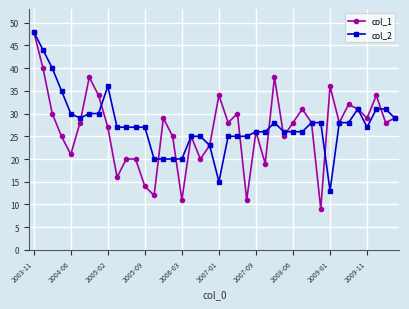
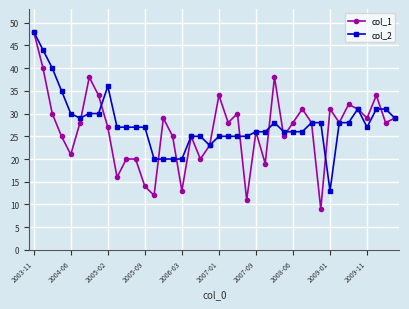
col_1, 2006-03: 11 -> 13
col_2, 2007-01: 15 -> 25
col_1, 2009-01: 36 -> 31
